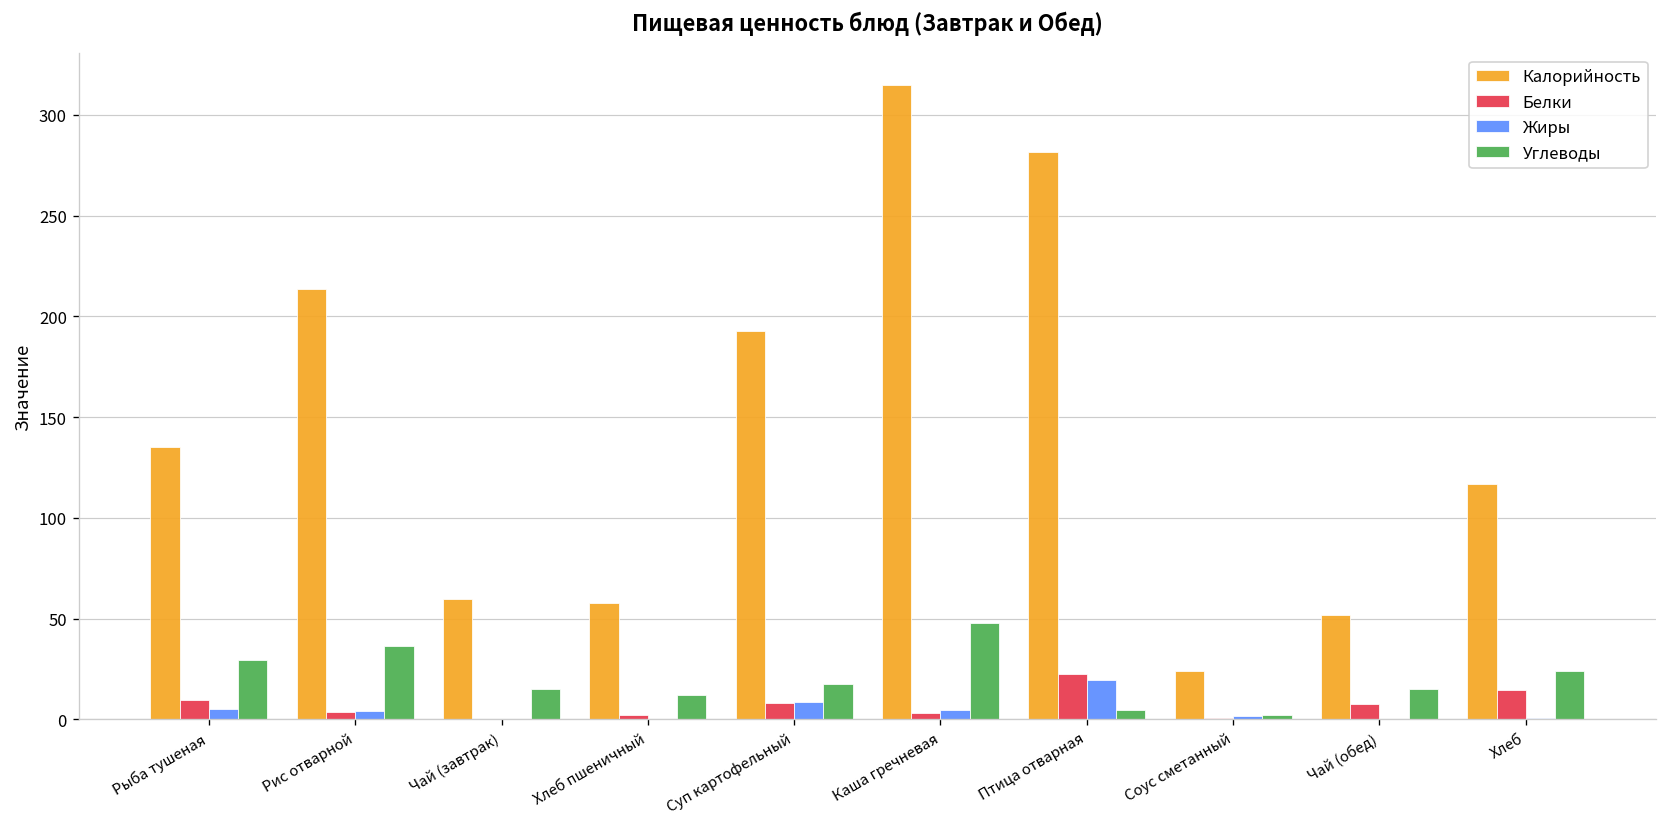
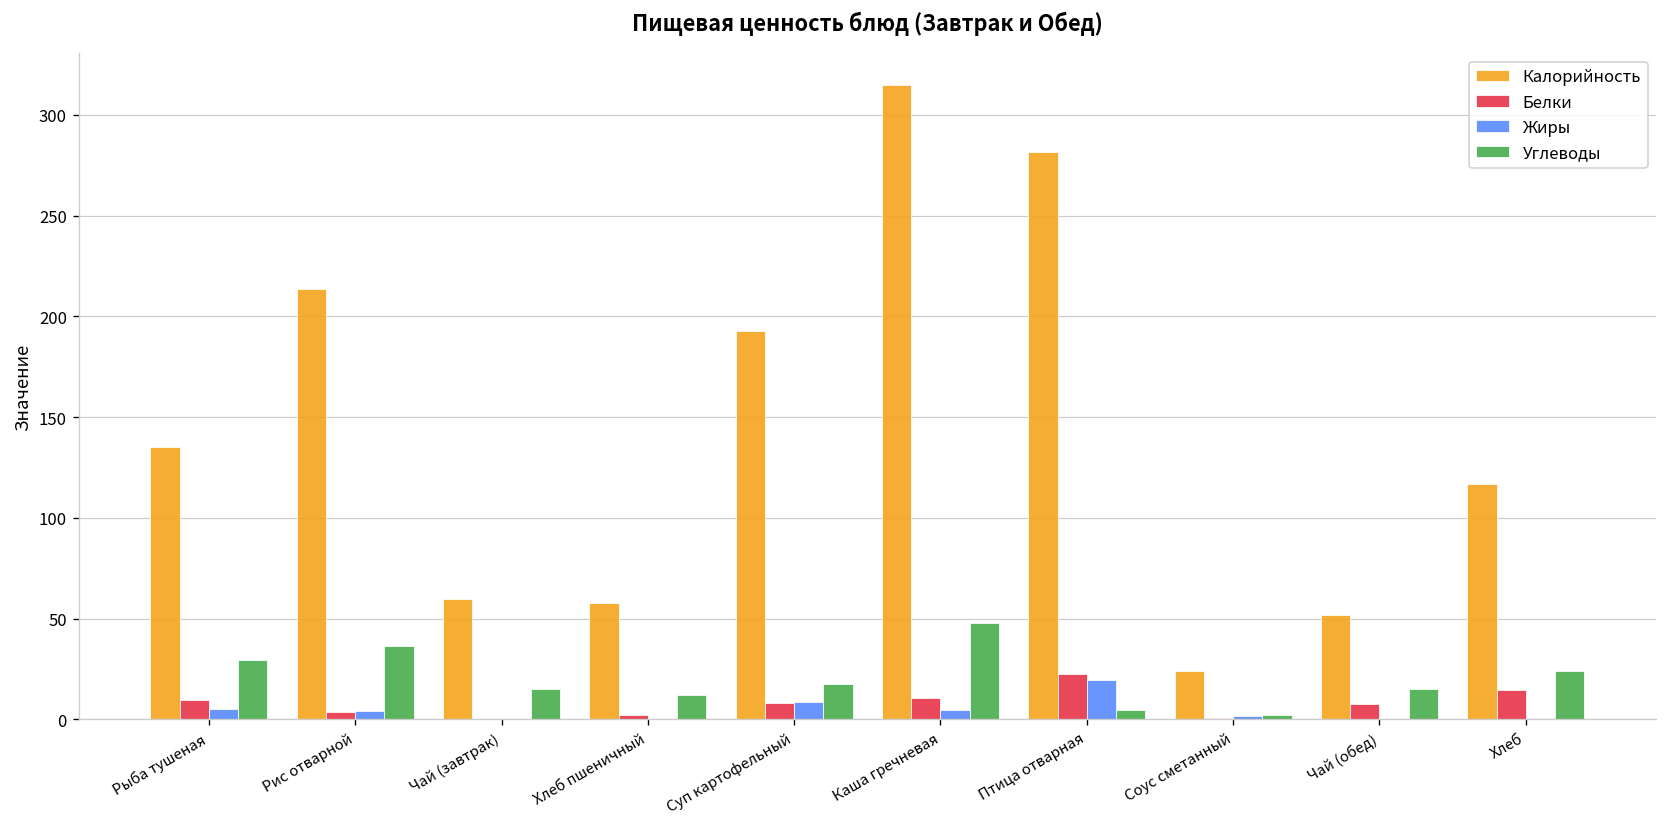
Белки, Каша гречневая: 3 -> 11
